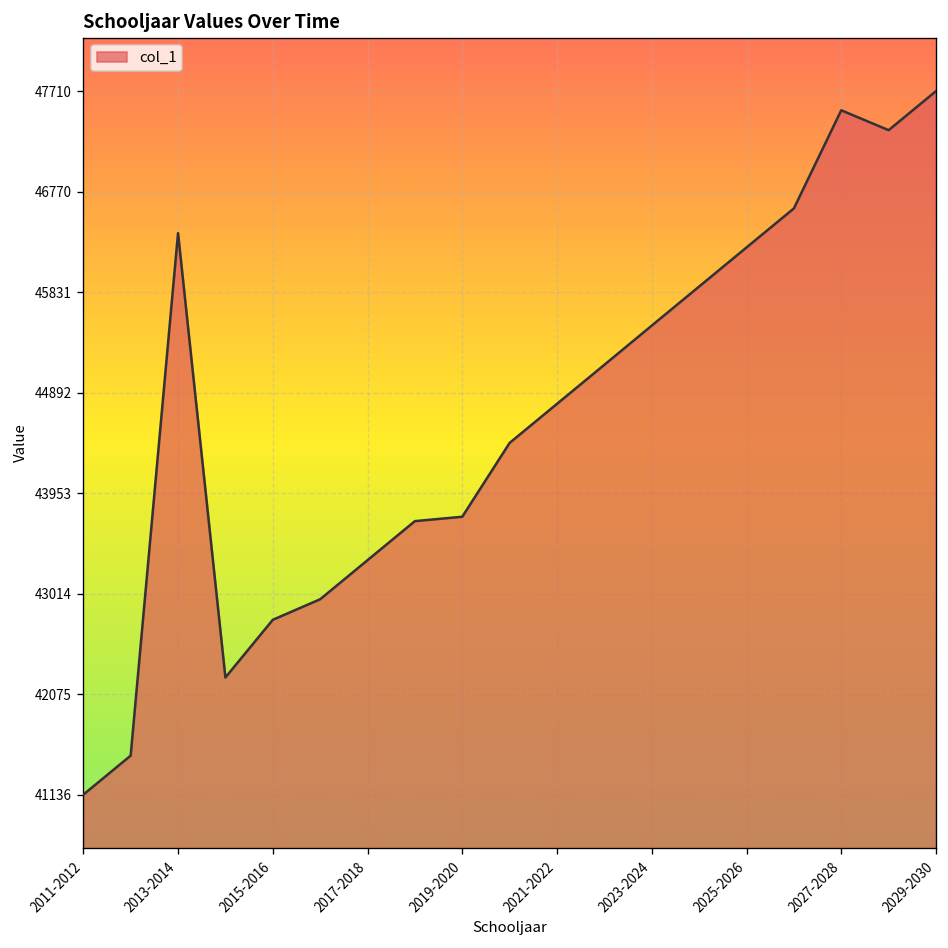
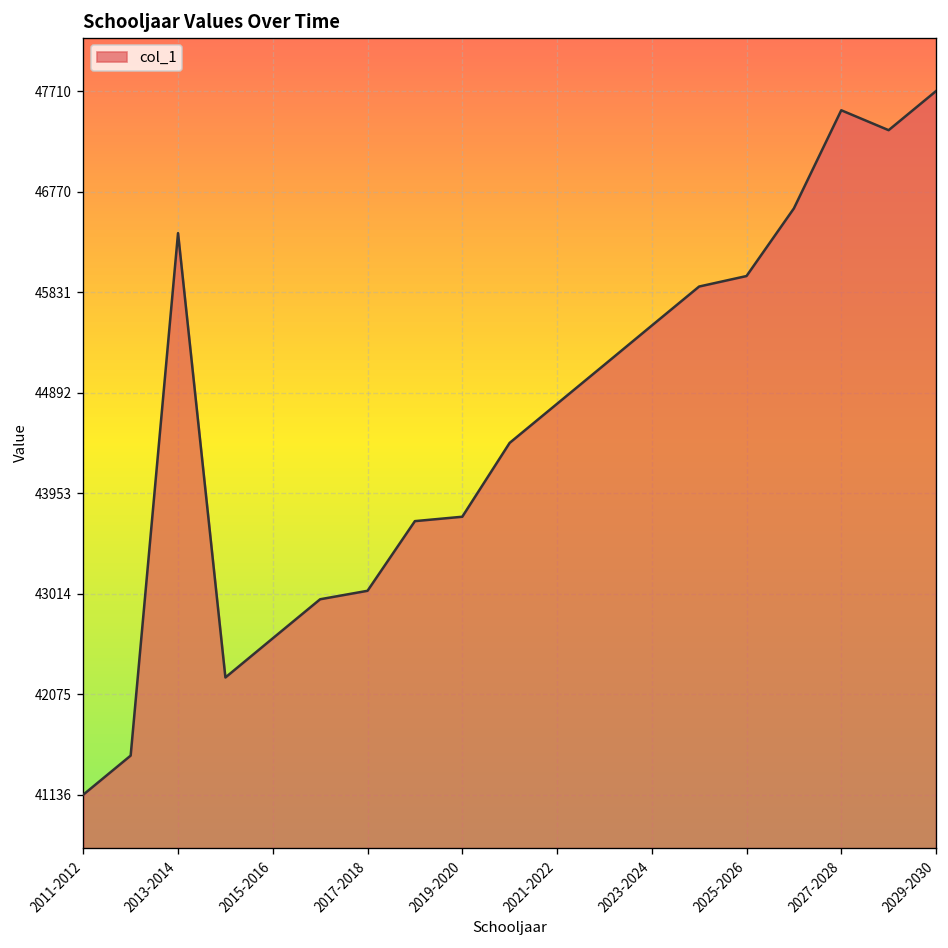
2015-2016: 42800 -> 42600
2017-2018: 43300 -> 43000
2025-2026: 46200 -> 46000
